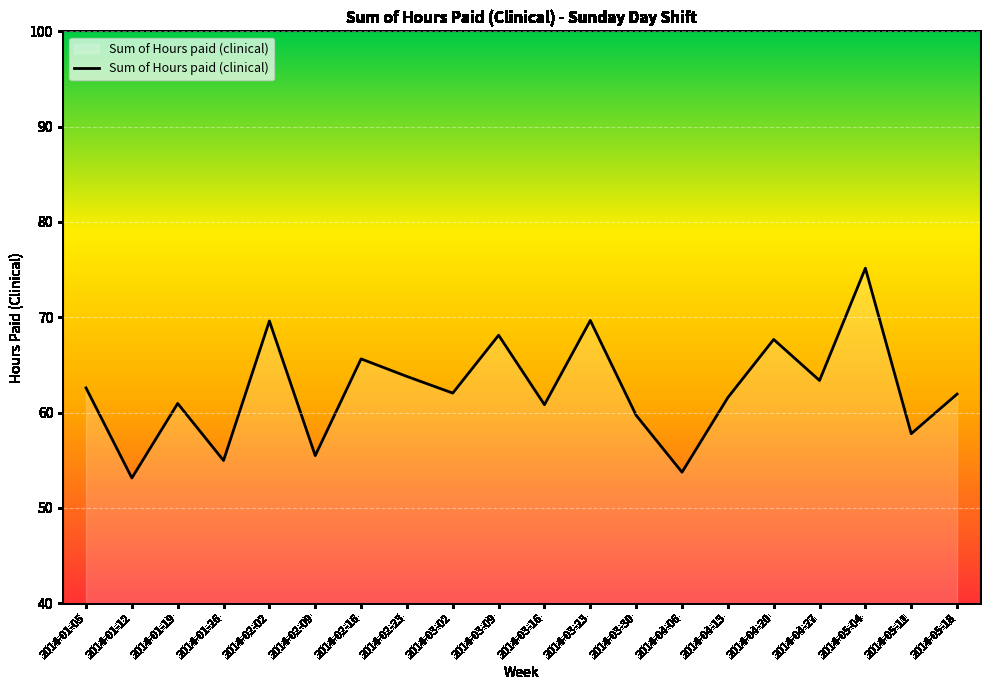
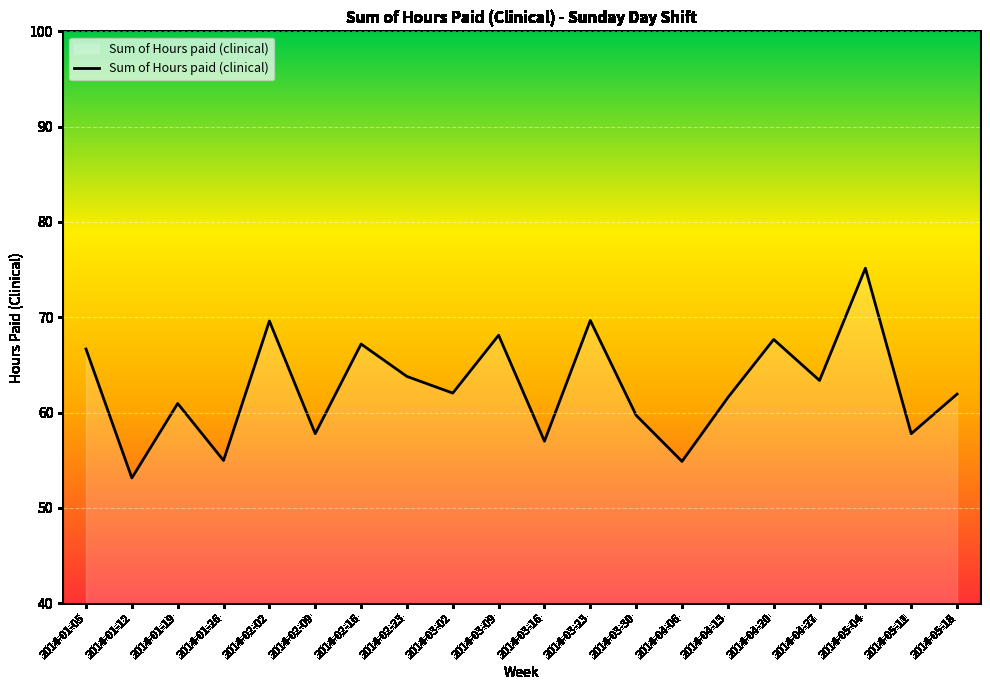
2014-01-05: 63 -> 67
2014-02-09: 55 -> 58
2014-02-16: 66 -> 67
2014-03-16: 61 -> 57
2014-04-06: 54 -> 55
